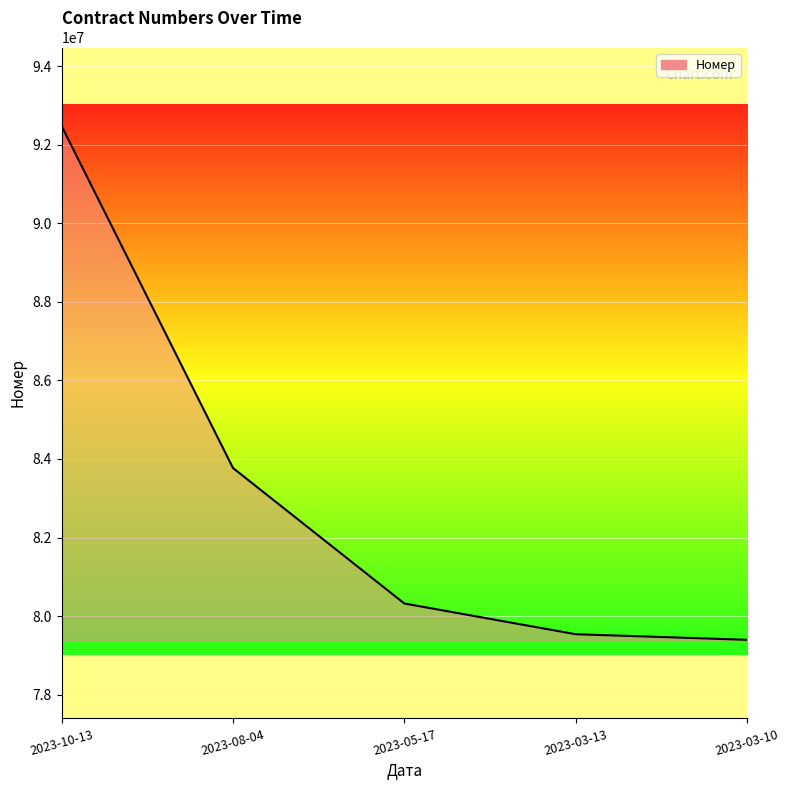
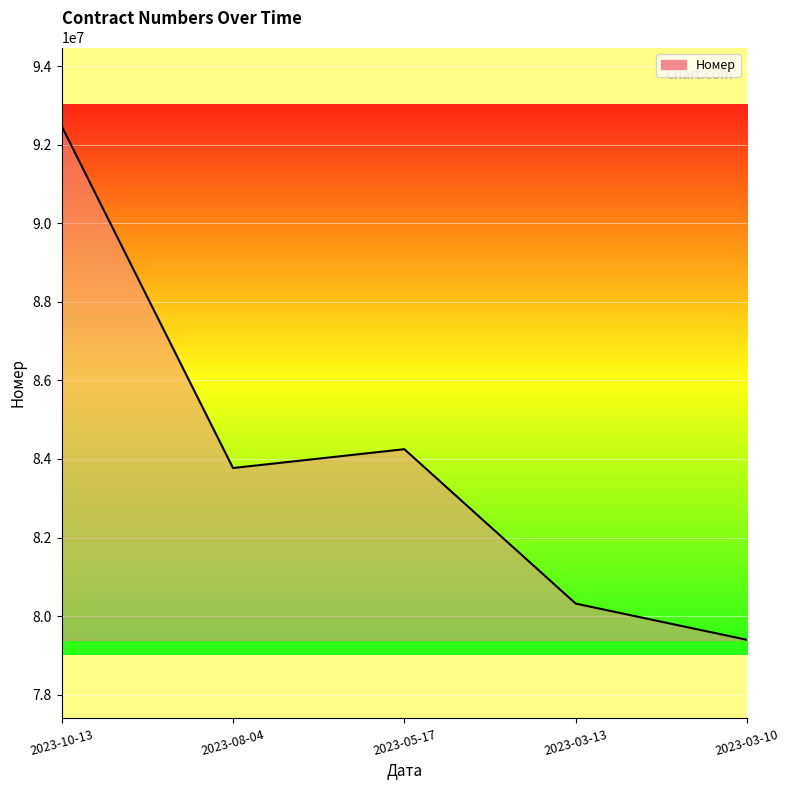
2023-05-17: 80300000 -> 84200000
2023-03-13: 79500000 -> 80300000
